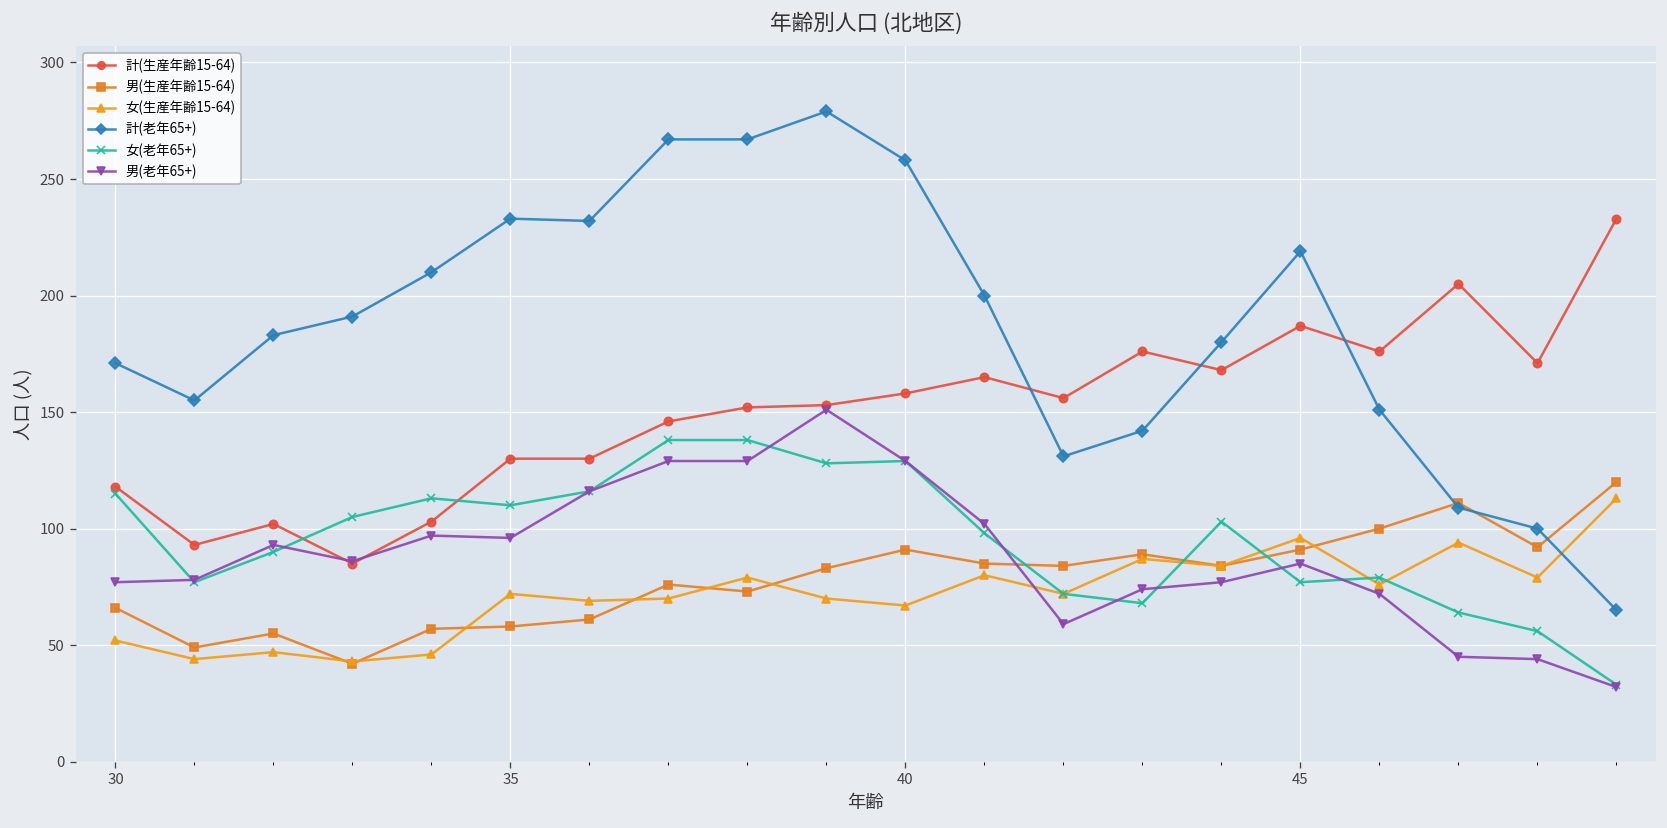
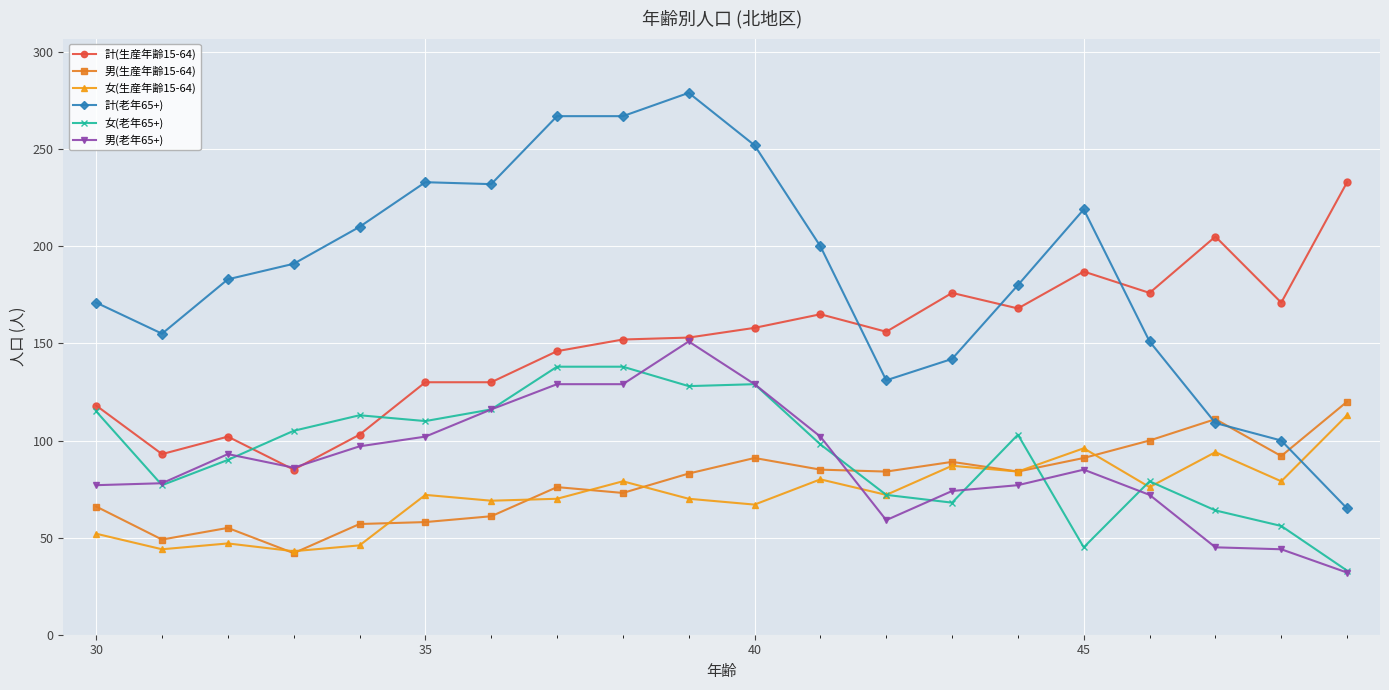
男(老年65+), 35: 96 -> 102
計(老年65+), 40: 258 -> 252
女(老年65+), 45: 77 -> 45
